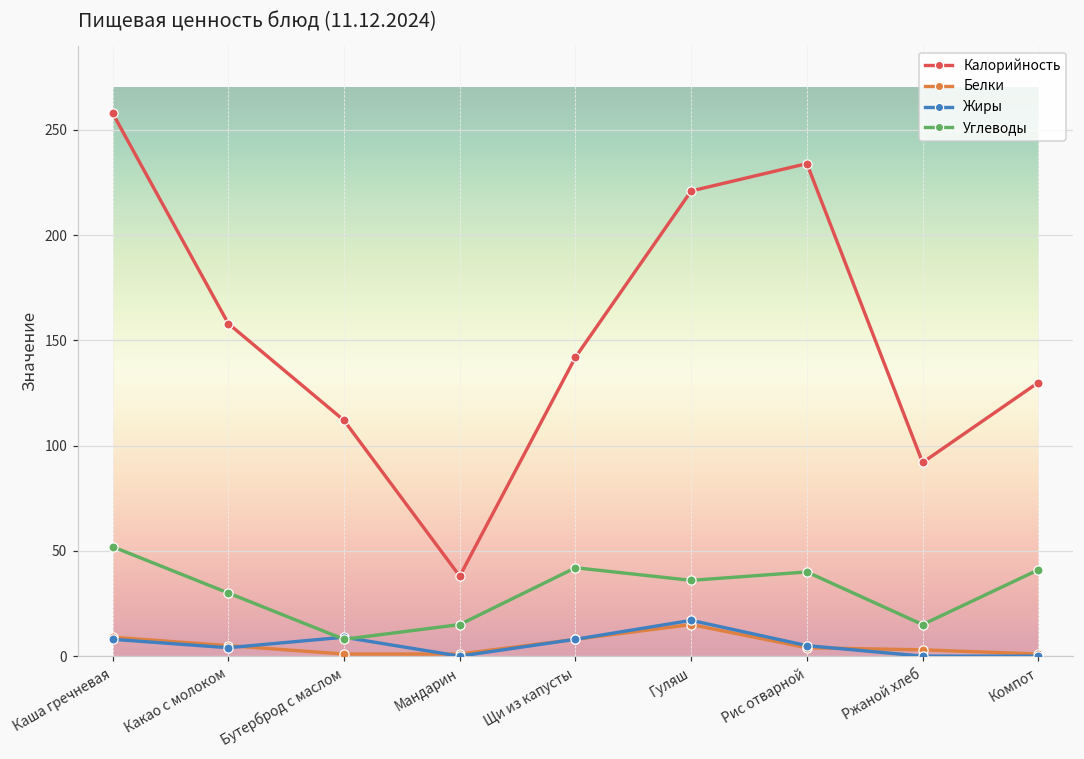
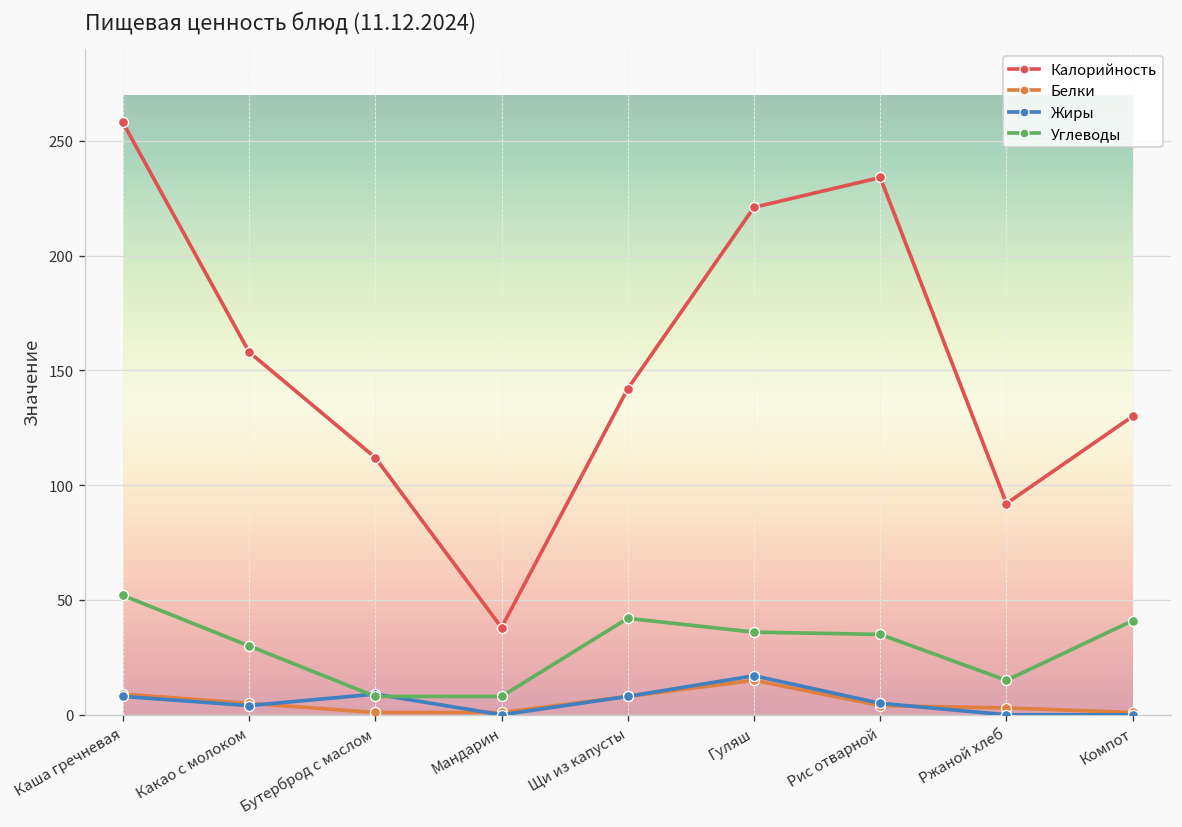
Углеводы, Мандарин: 15 -> 8
Углеводы, Рис отварной: 40 -> 35
